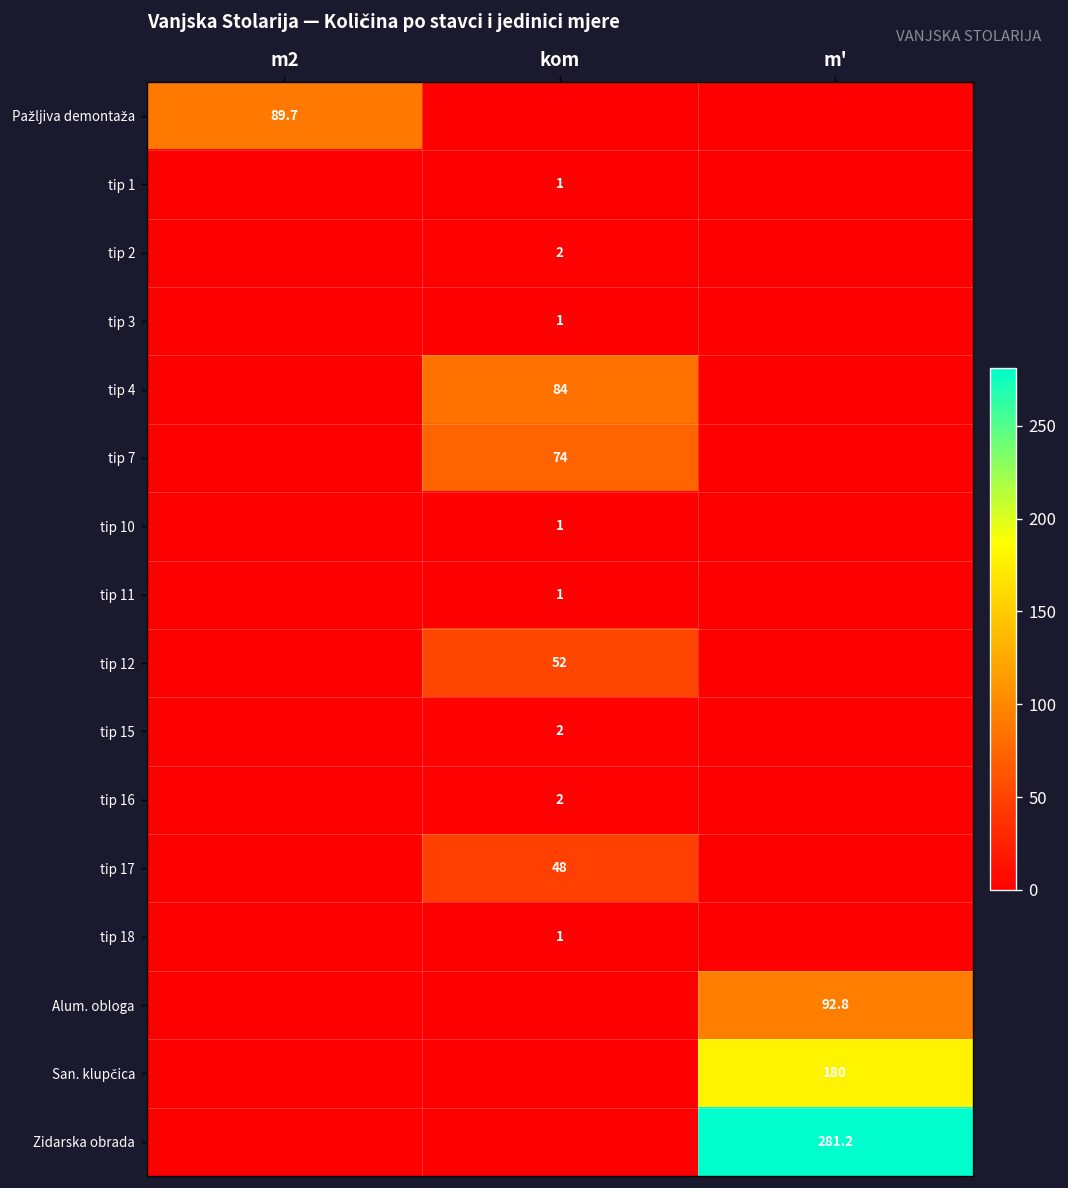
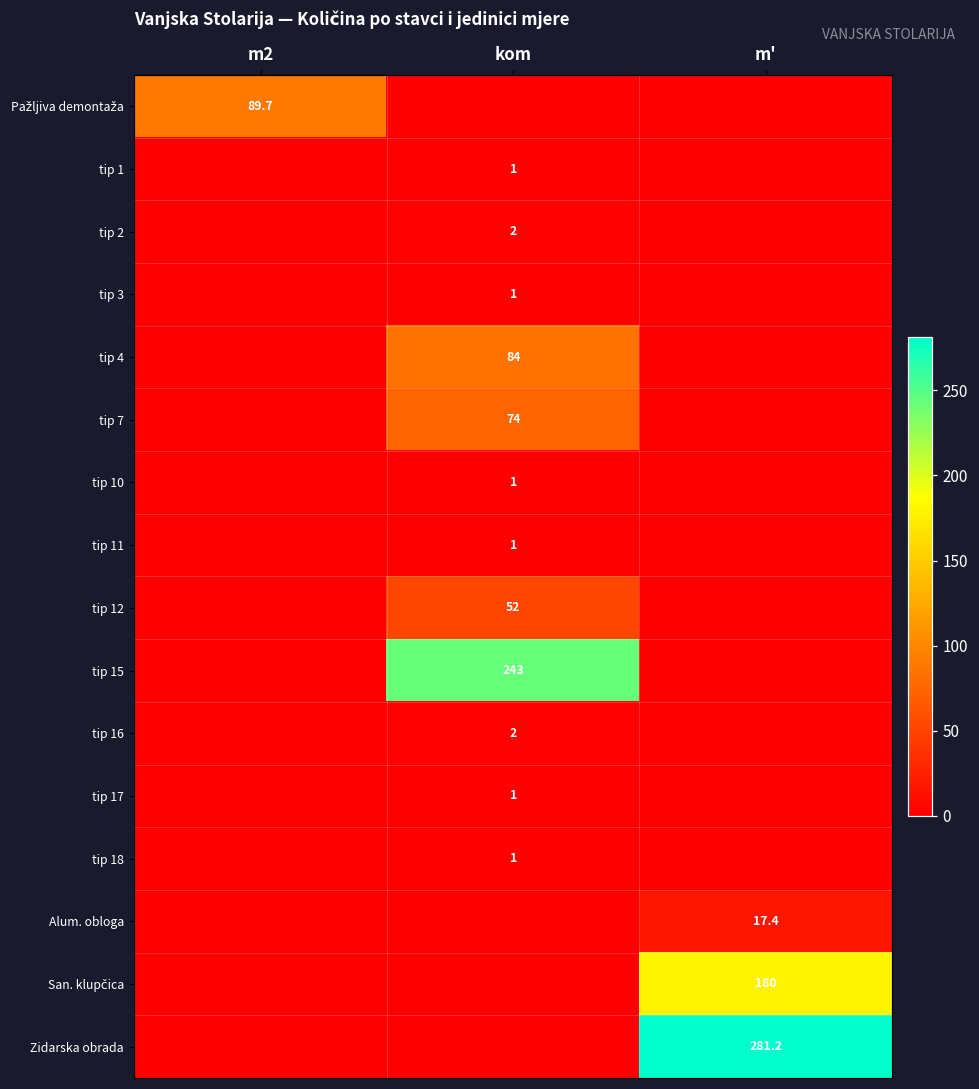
tip 15, kom: 2 -> 243
tip 17, kom: 48 -> 1
Alum. obloga, m': 92.8 -> 17.4
